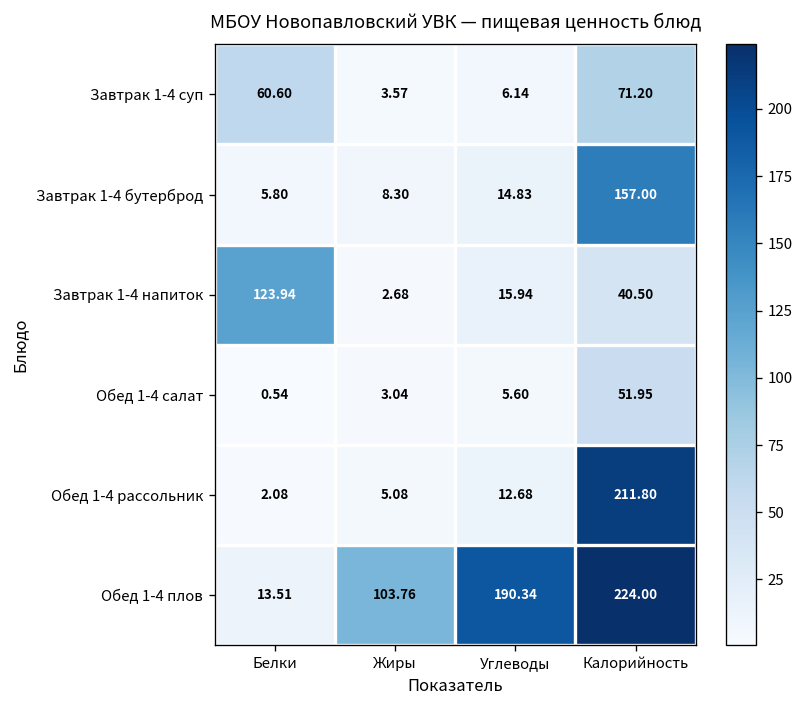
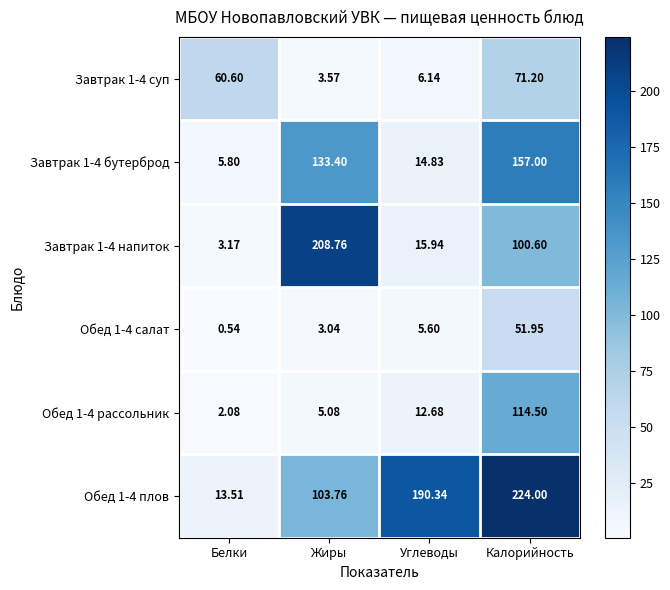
Завтрак 1-4 бутерброд, Жиры: 8.30 -> 133.40
Завтрак 1-4 напиток, Белки: 123.94 -> 3.17
Завтрак 1-4 напиток, Жиры: 2.68 -> 208.76
Завтрак 1-4 напиток, Калорийность: 40.50 -> 100.60
Обед 1-4 рассольник, Калорийность: 211.80 -> 114.50
